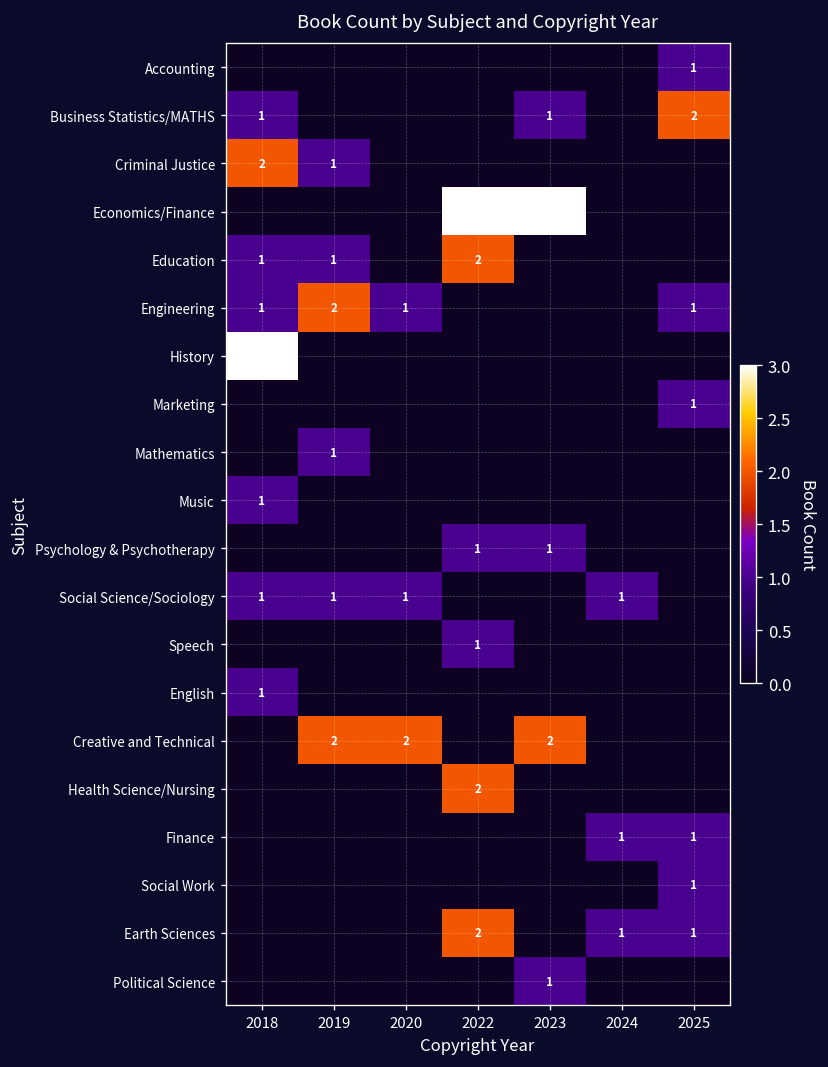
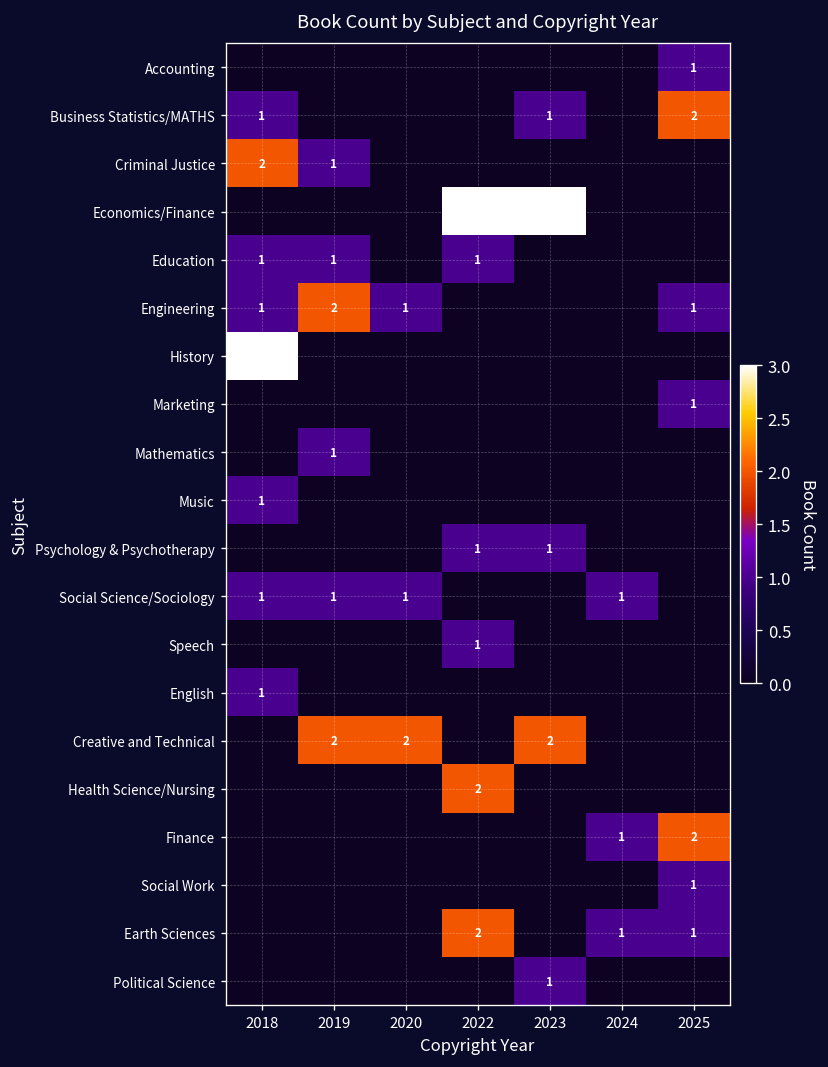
Education, 2022: 2 -> 1
Finance, 2025: 1 -> 2
